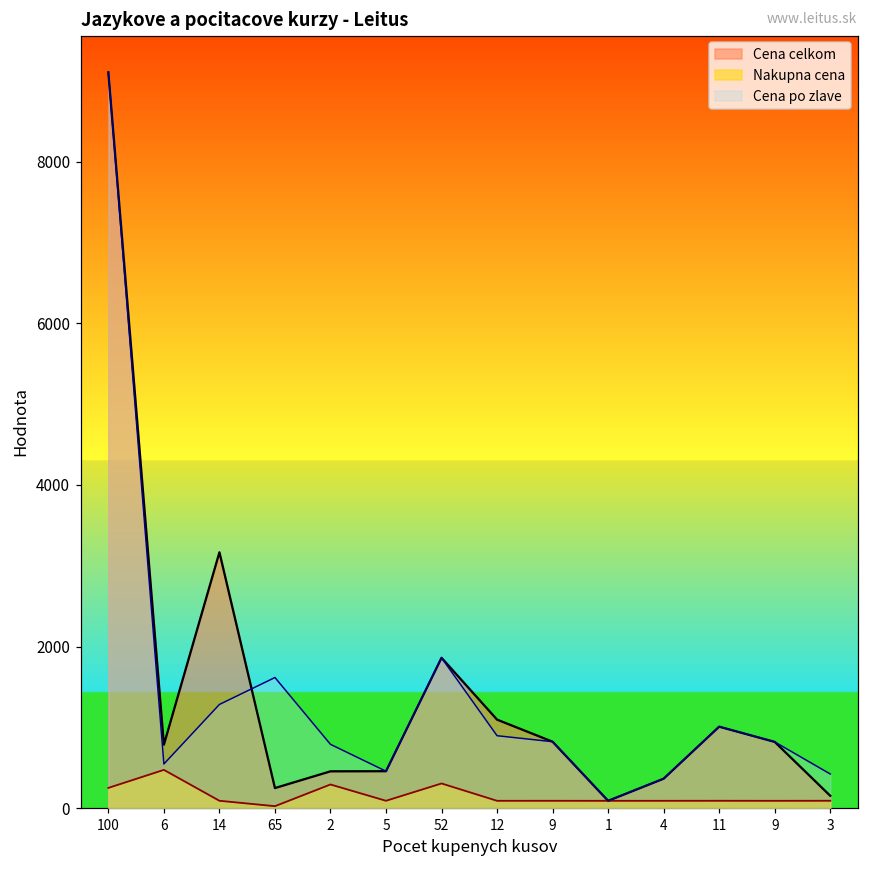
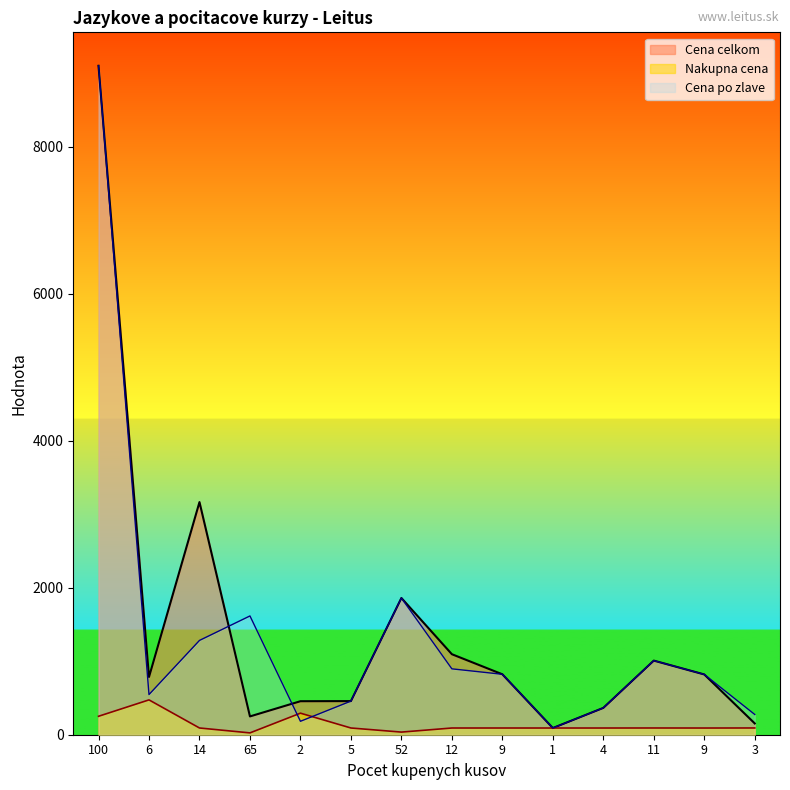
Cena po zlave, 2: 800 -> 200
Nakupna cena, 52: 300 -> 0
Cena po zlave, 3: 400 -> 300
